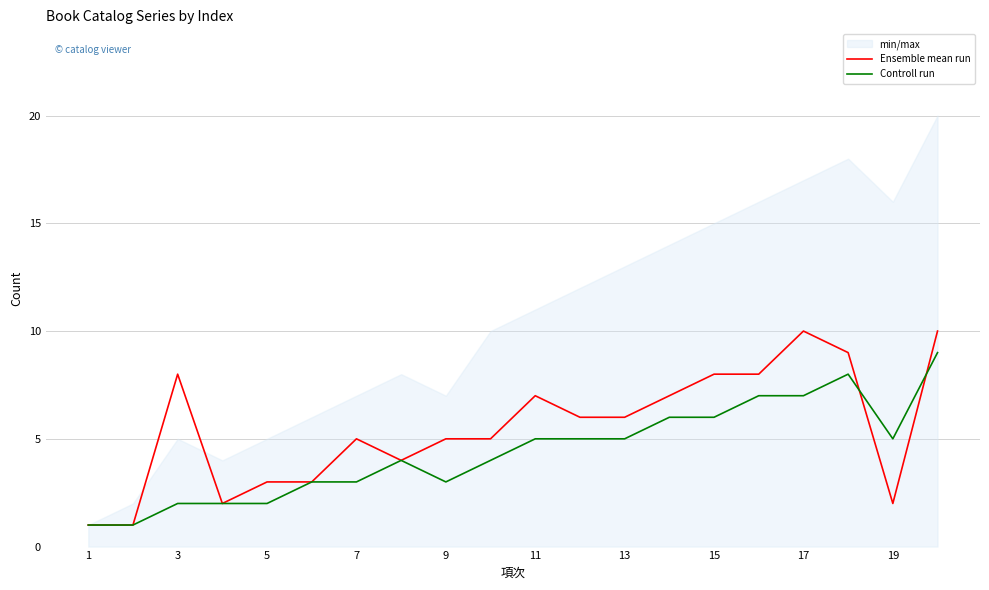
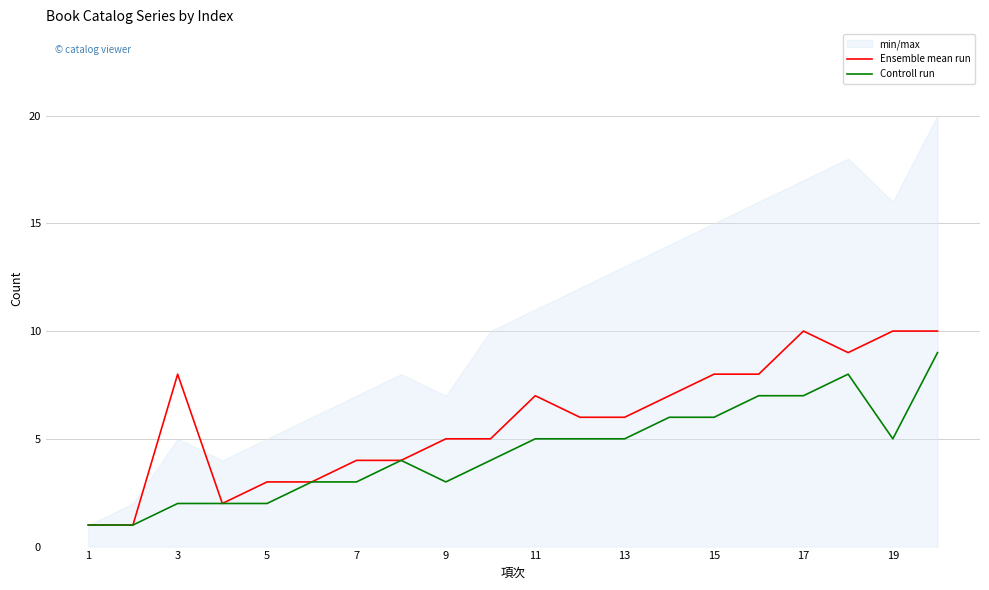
Ensemble mean run, 7: 5 -> 4
Ensemble mean run, 19: 2 -> 10
